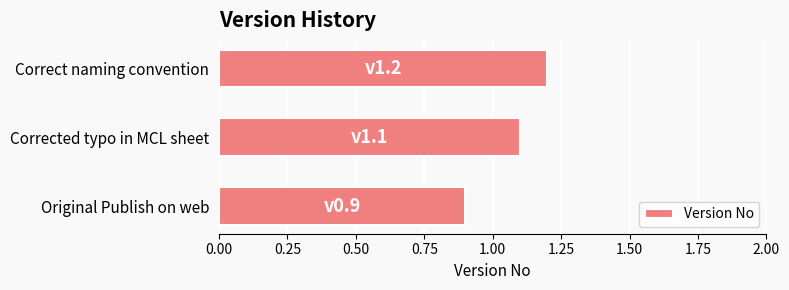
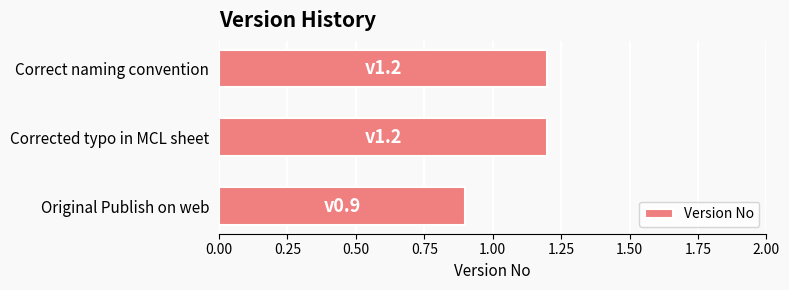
Corrected typo in MCL sheet: 1.1 -> 1.2
